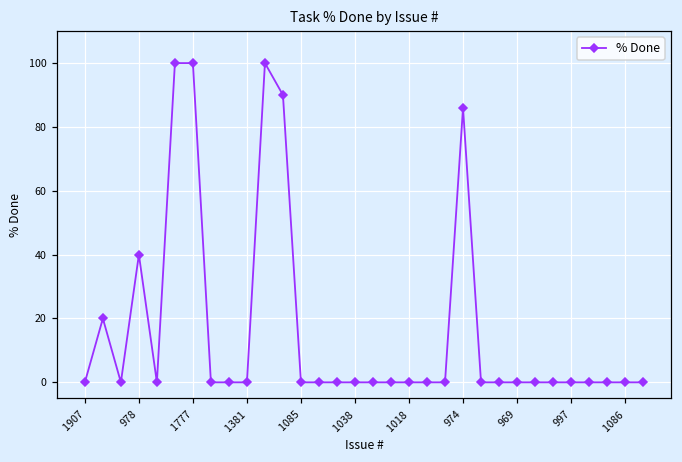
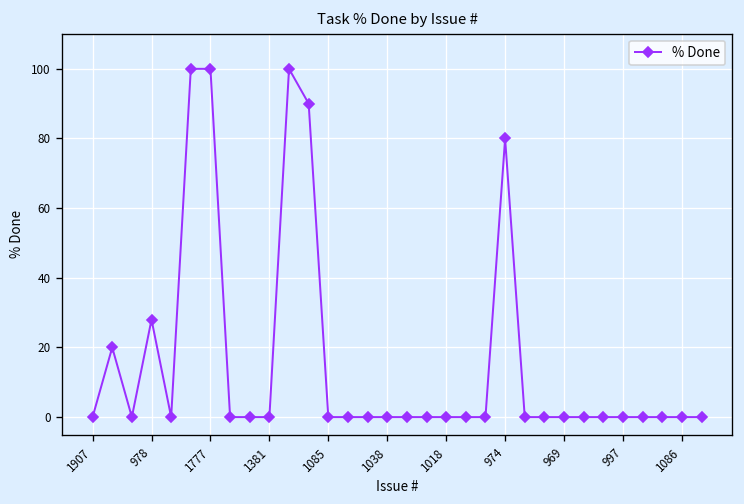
978: 40 -> 28
974: 86 -> 80
